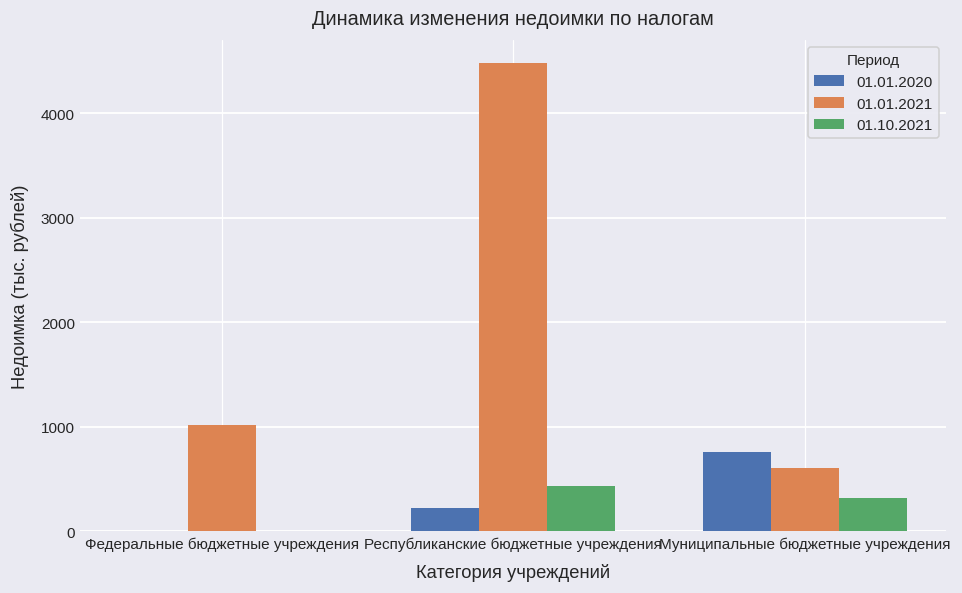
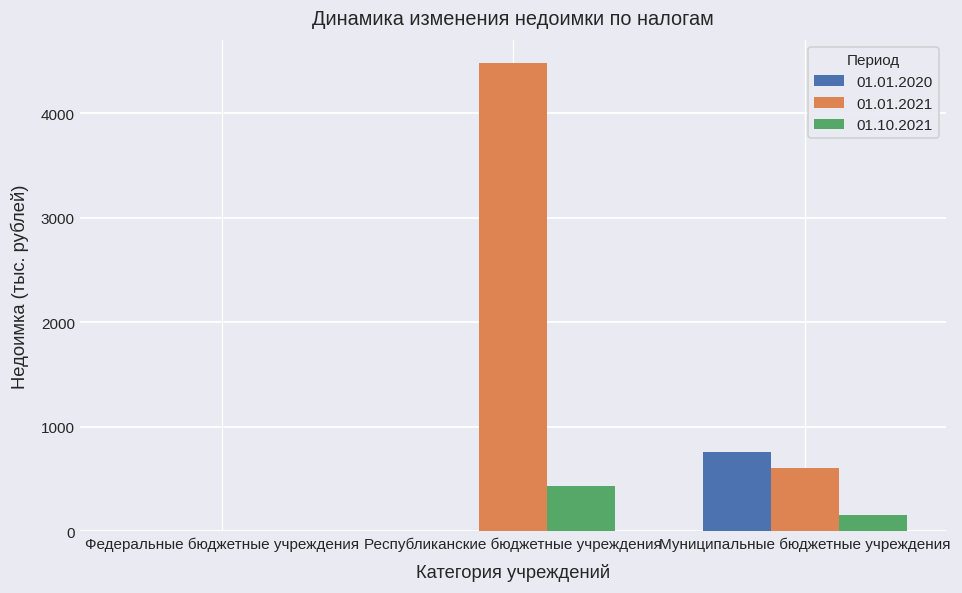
01.01.2021, Федеральные бюджетные учреждения: 1000 -> 0
01.01.2020, Республиканские бюджетные учреждения: 200 -> 0
01.10.2021, Муниципальные бюджетные учреждения: 300 -> 200
